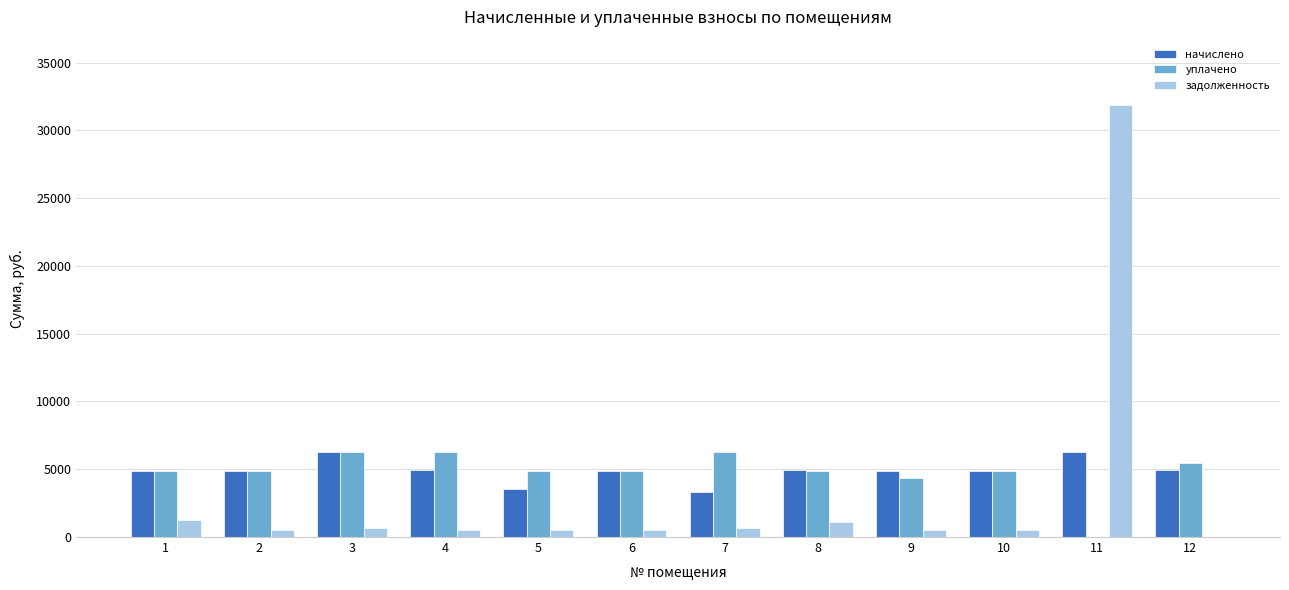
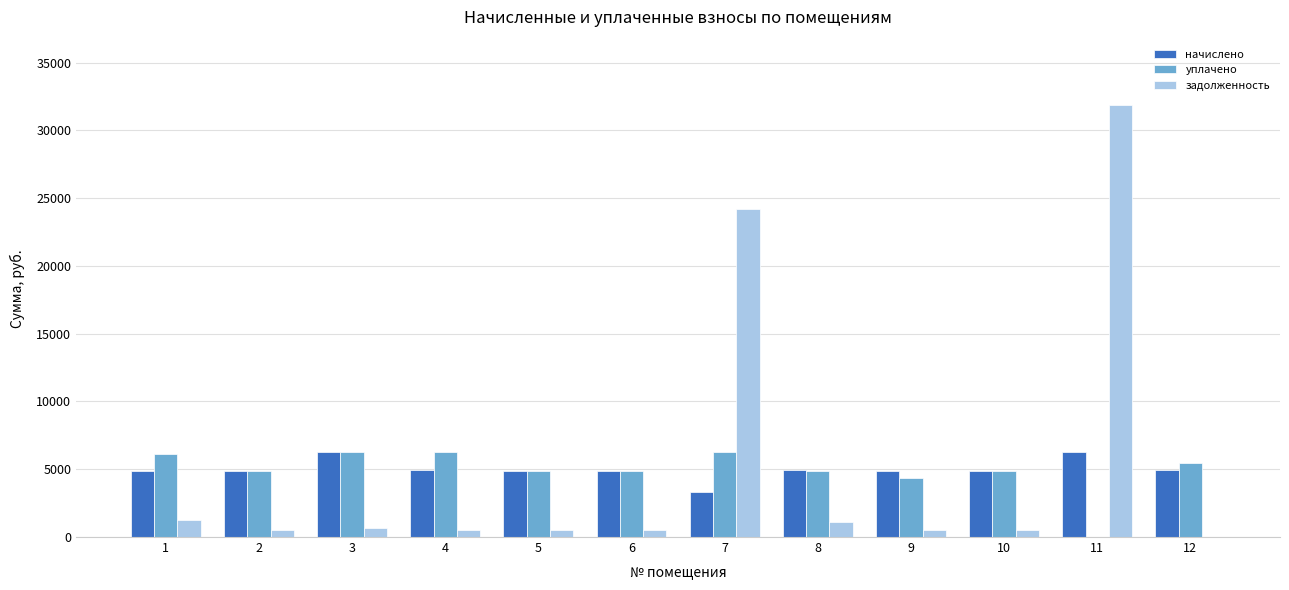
уплачено, 1: 4900 -> 6200
начислено, 5: 3500 -> 4900
задолженность, 7: 700 -> 24200
